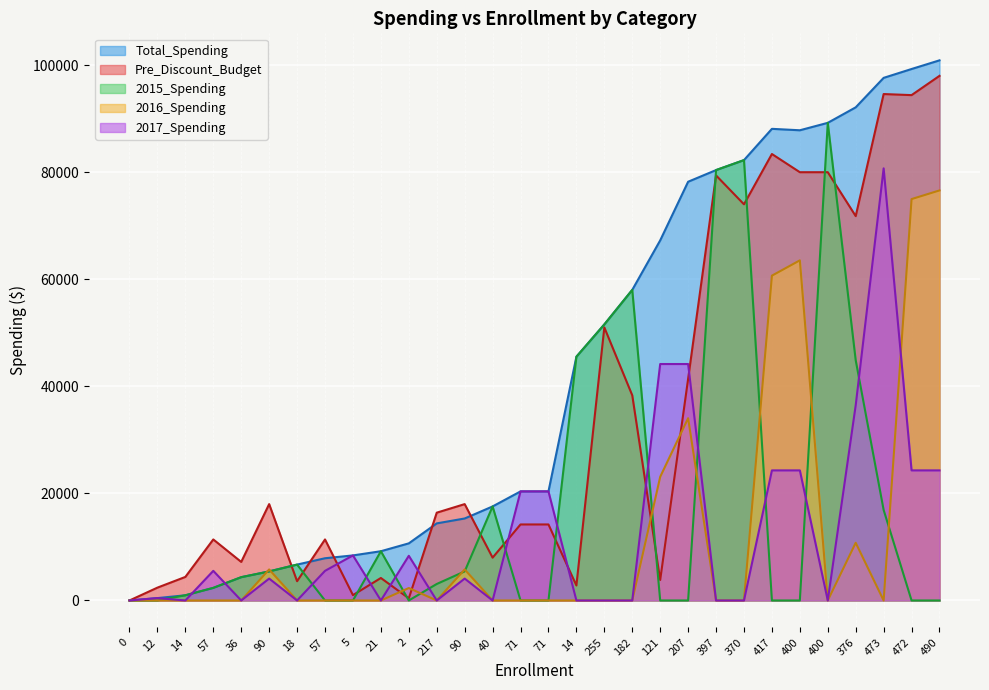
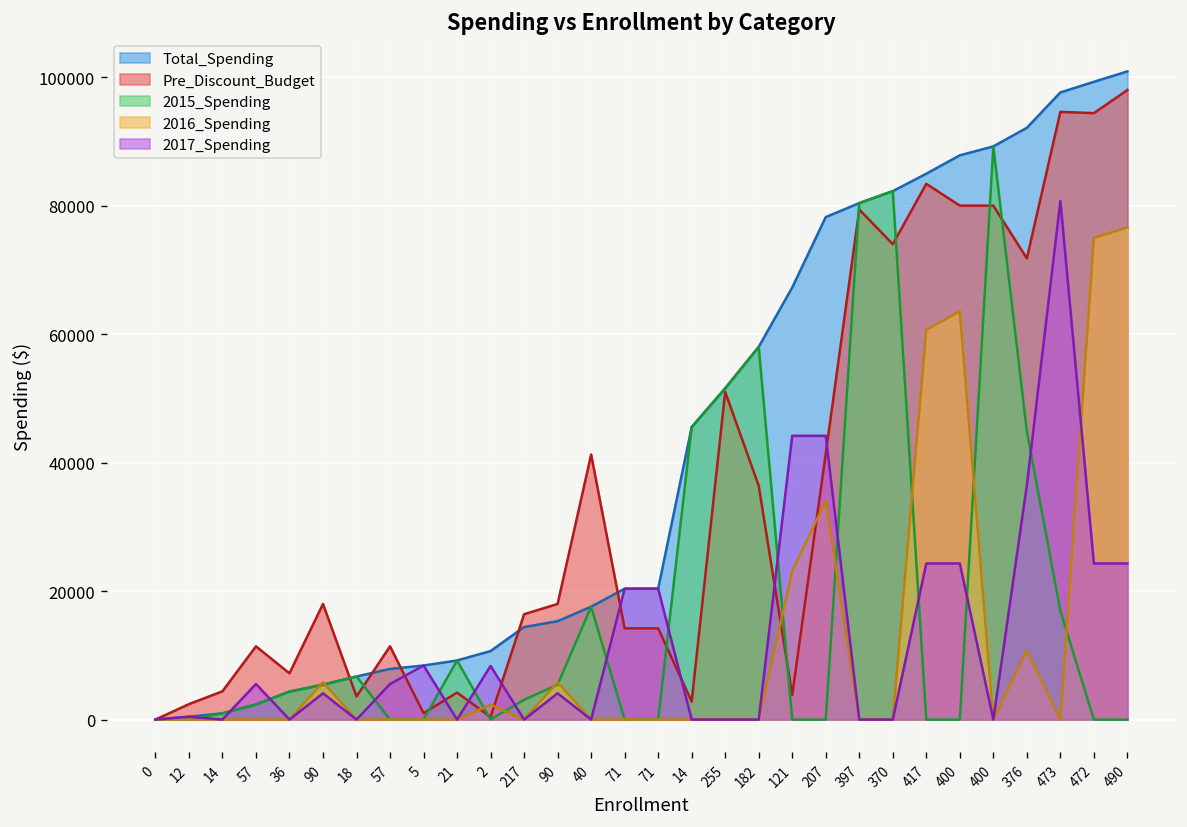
Pre_Discount_Budget, 40: 8000 -> 41000
Pre_Discount_Budget, 182: 38000 -> 36000
Total_Spending, 417: 88000 -> 85000
